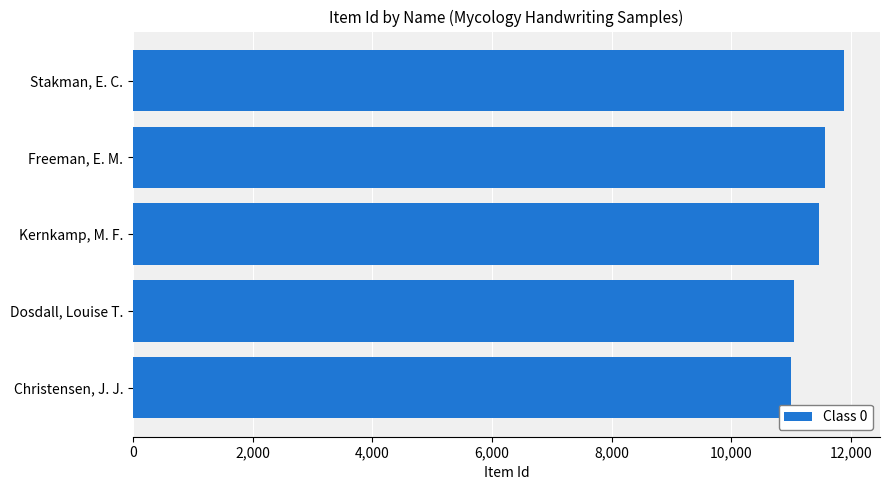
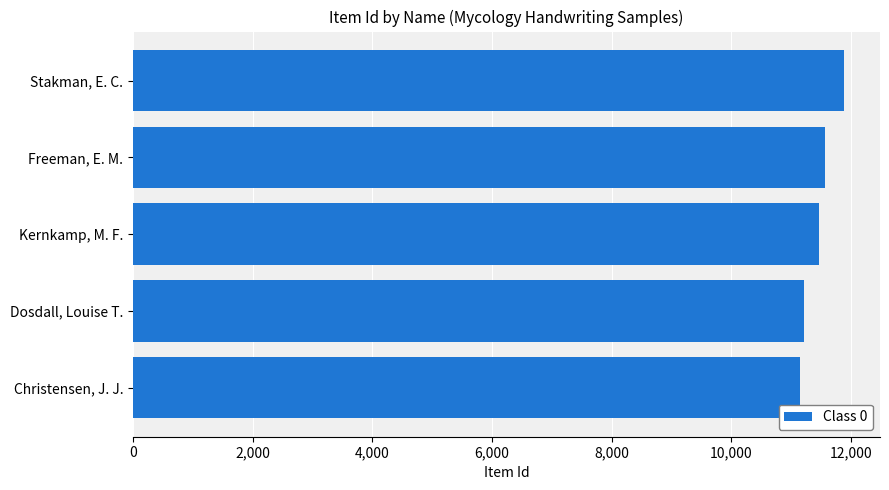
Dosdall, Louise T.: 11,000 -> 11,200
Christensen, J. J.: 11,000 -> 11,100
